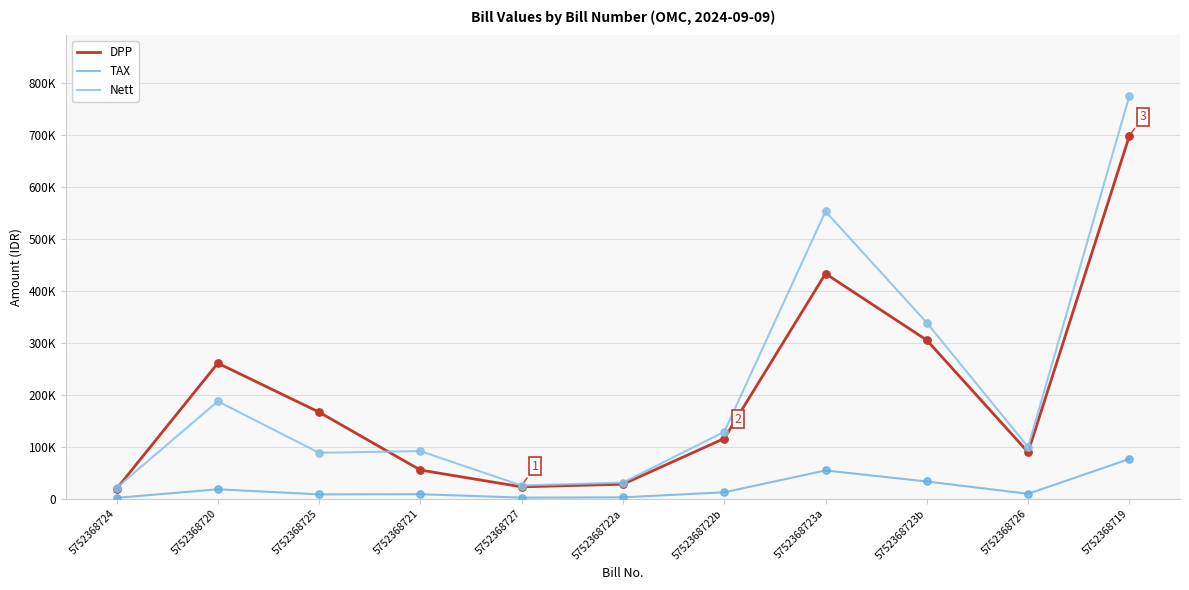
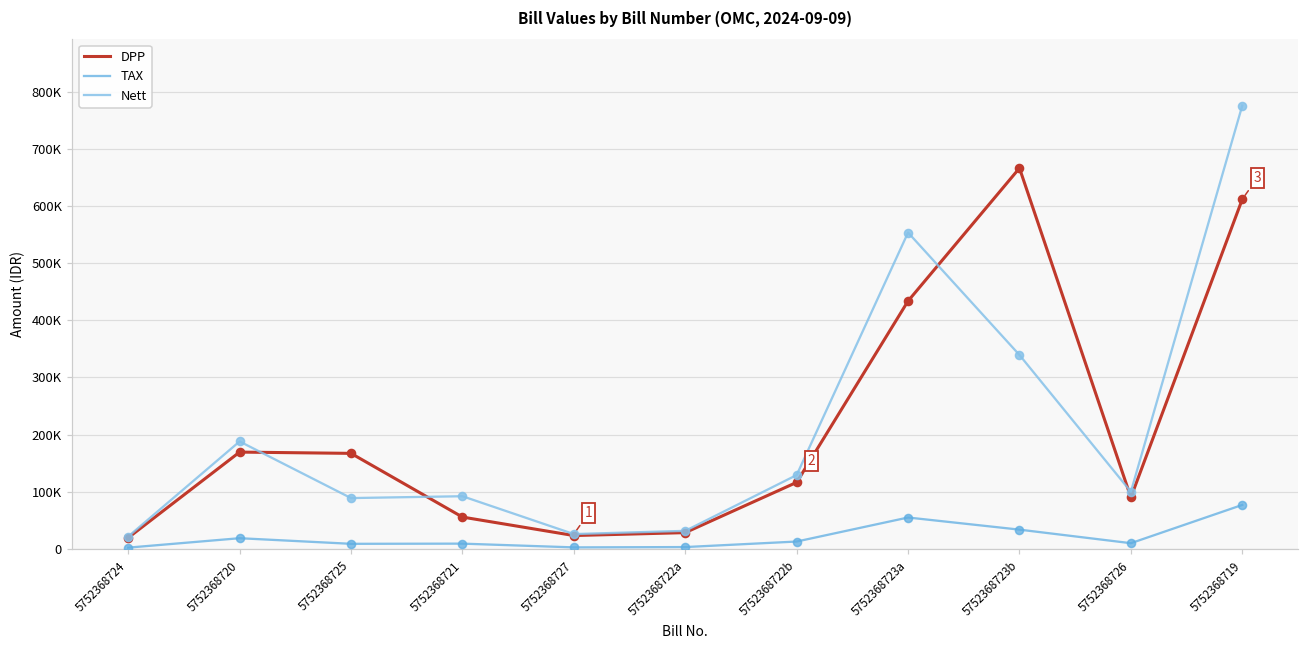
DPP, 5752368720: 260000 -> 170000
DPP, 5752368723b: 310000 -> 670000
DPP, 5752368719: 700000 -> 610000
